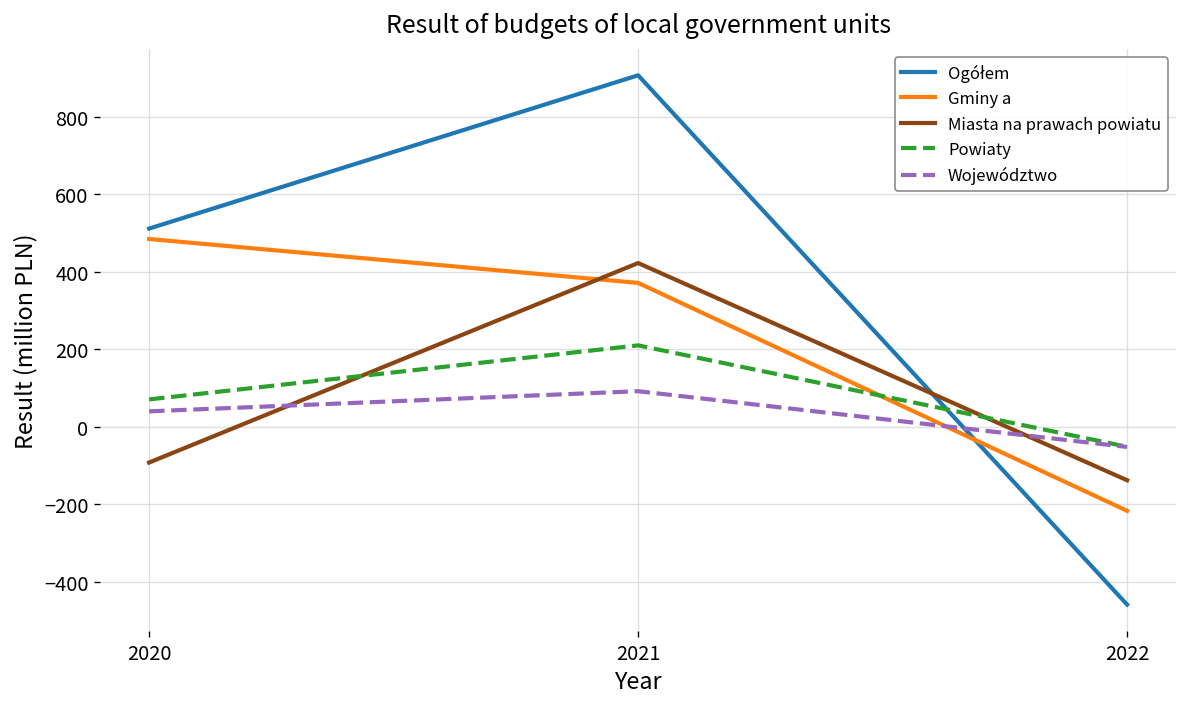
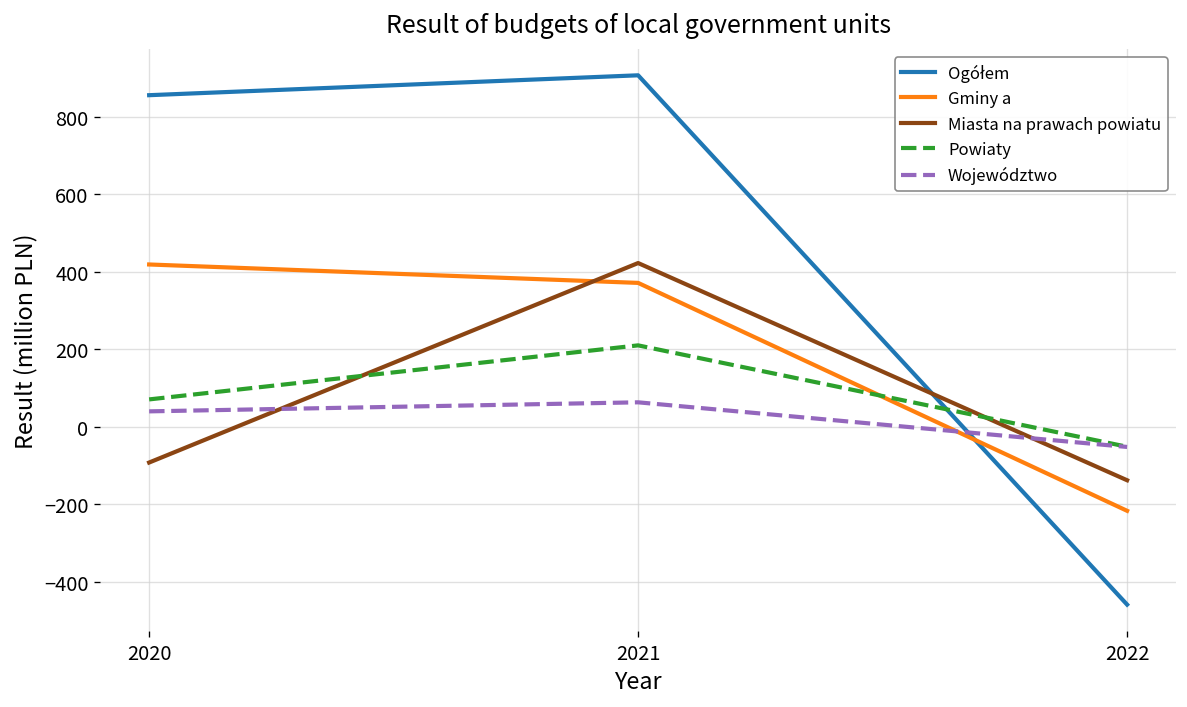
Ogółem, 2020: 510 -> 860
Gminy a, 2020: 480 -> 420
Województwo, 2021: 90 -> 60
